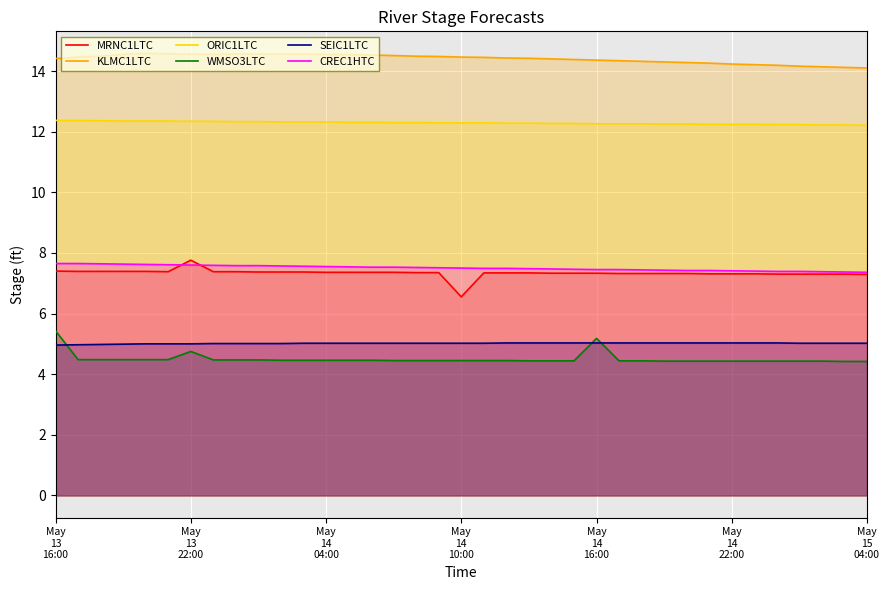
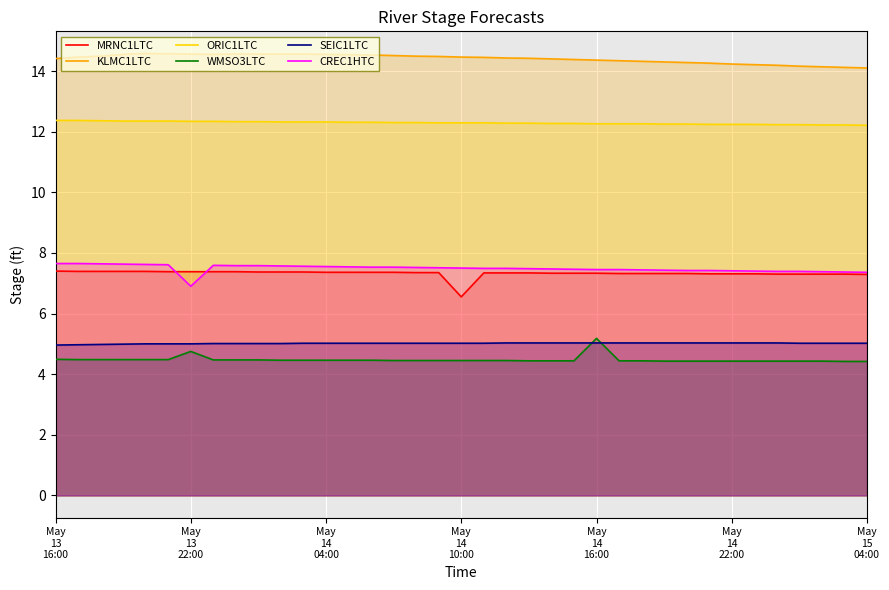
WMSO3LTC, May 13 16:00: 5.4 -> 4.5
MRNC1LTC, May 13 22:00: 7.8 -> 7.4
CREC1HTC, May 13 22:00: 7.6 -> 6.9
